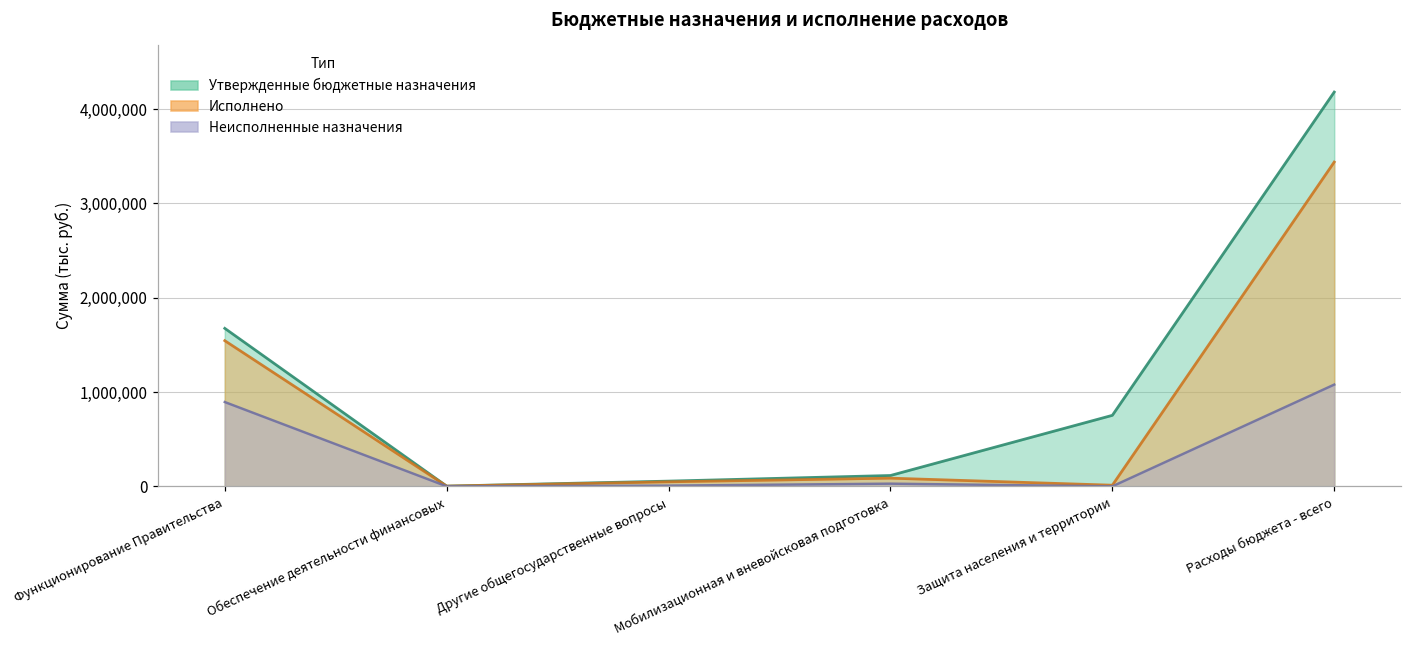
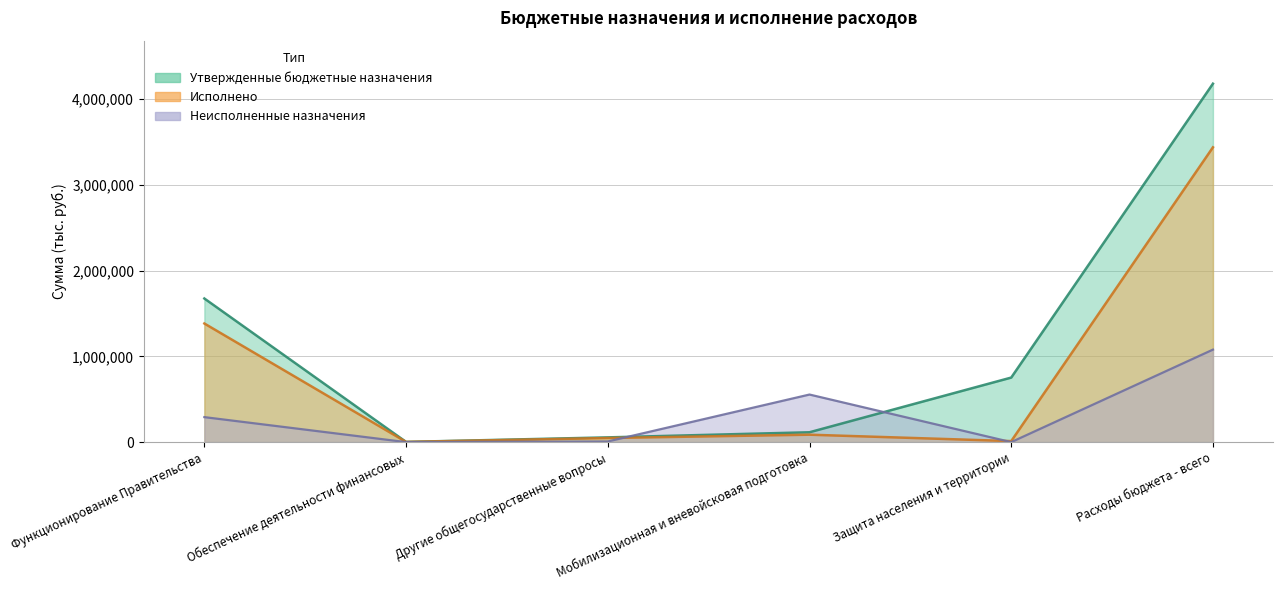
Исполнено, Функционирование Правительства: 1,500,000 -> 1,400,000
Неисполненные назначения, Функционирование Правительства: 900,000 -> 300,000
Неисполненные назначения, Мобилизационная и вневойсковая подготовка: 0 -> 600,000
